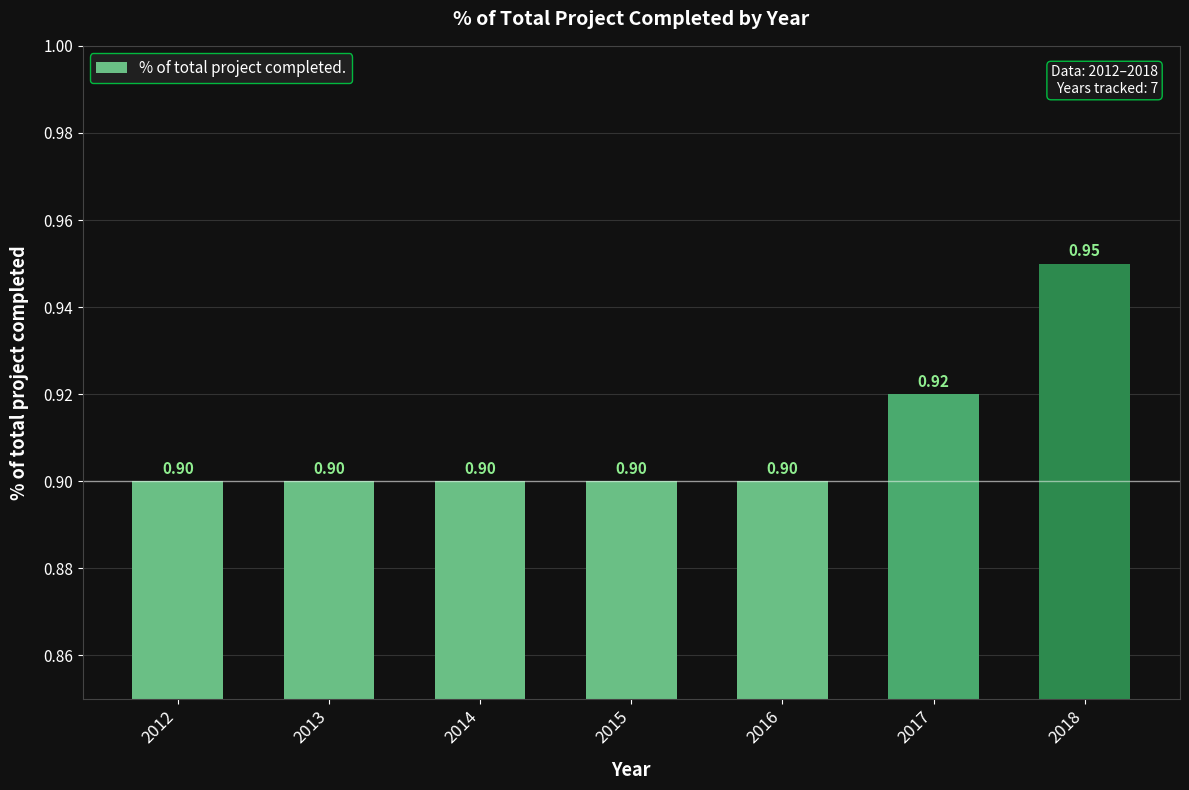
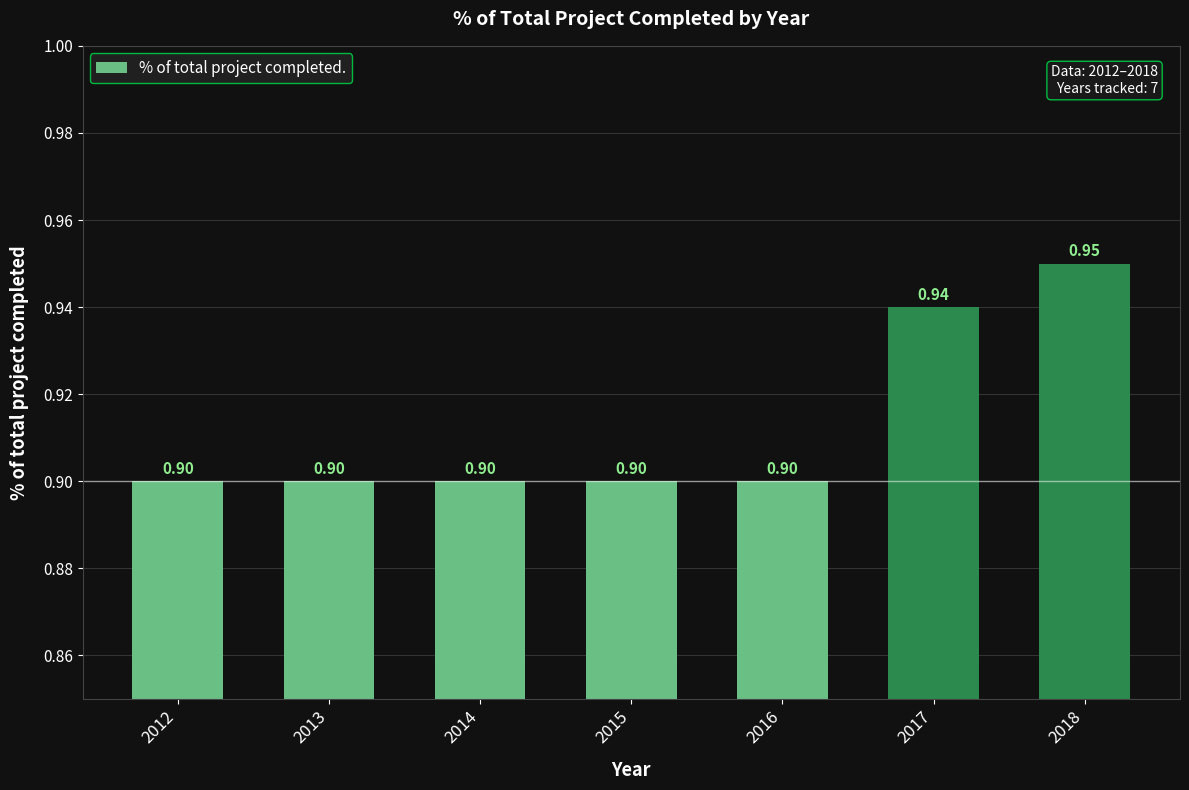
2017: 0.92 -> 0.94
